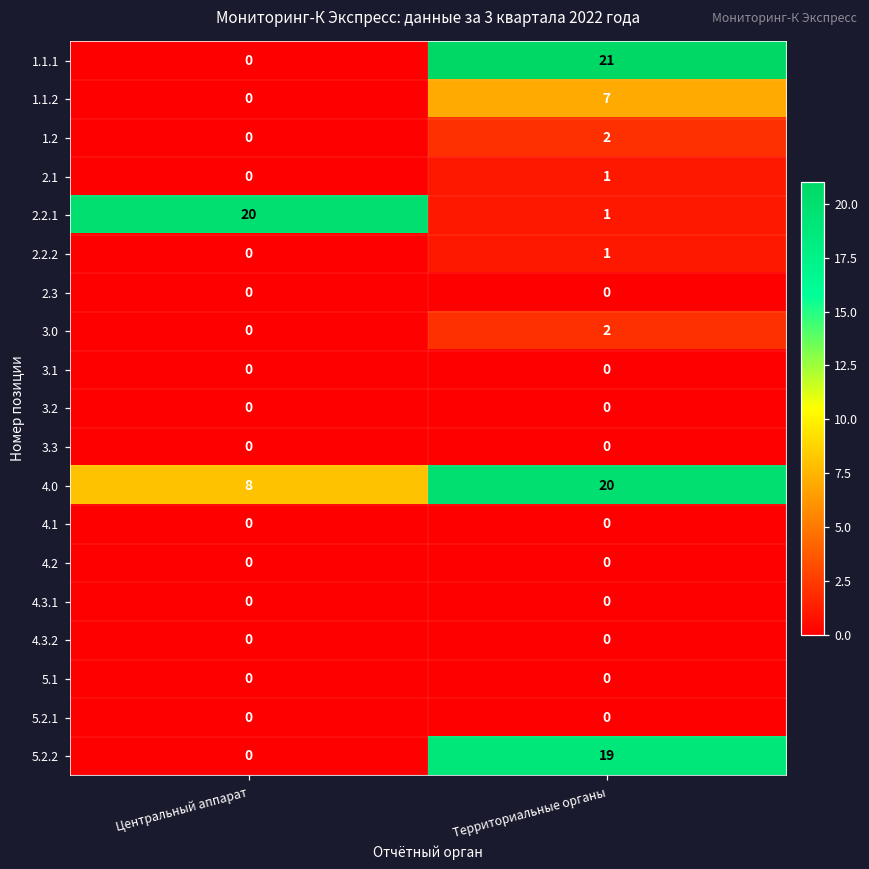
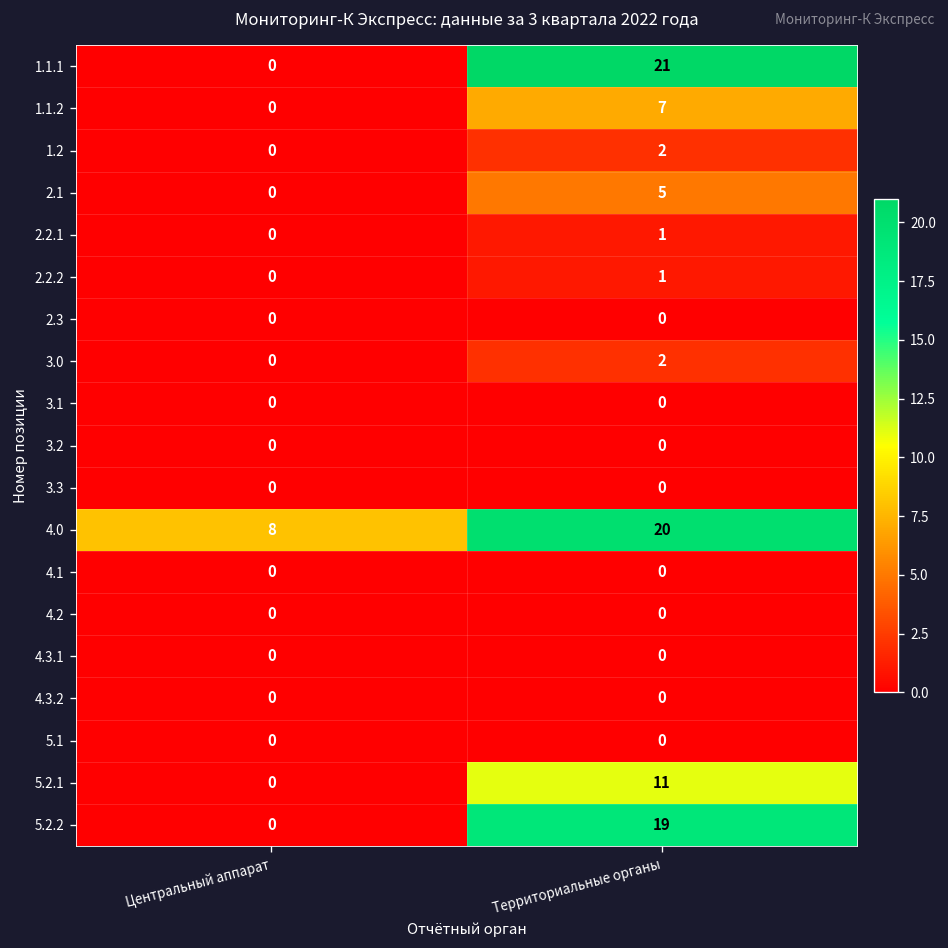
2.1, Территориальные органы: 1 -> 5
2.2.1, Центральный аппарат: 20 -> 0
5.2.1, Территориальные органы: 0 -> 11
